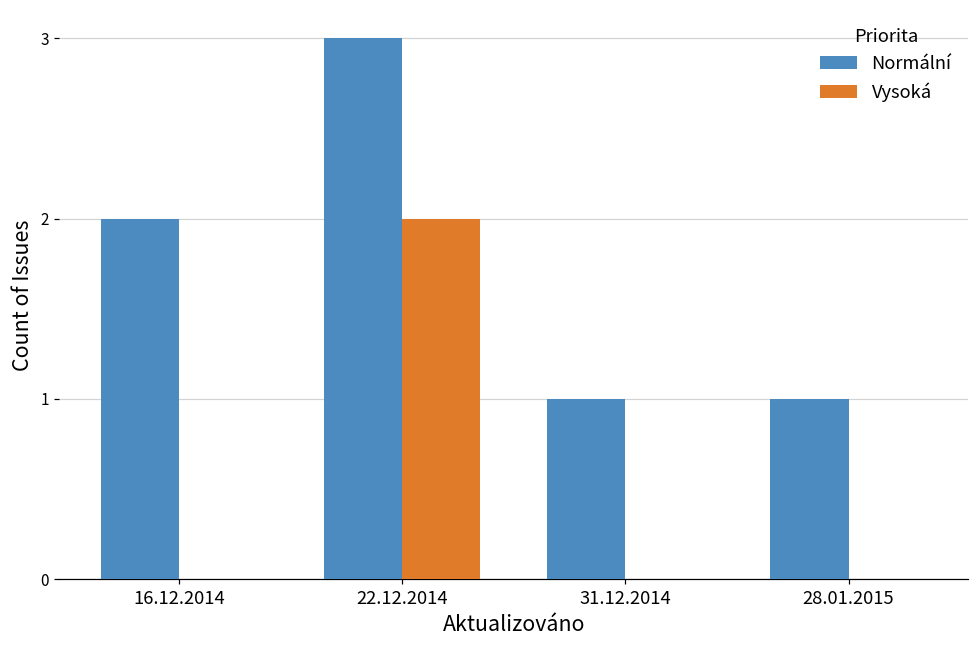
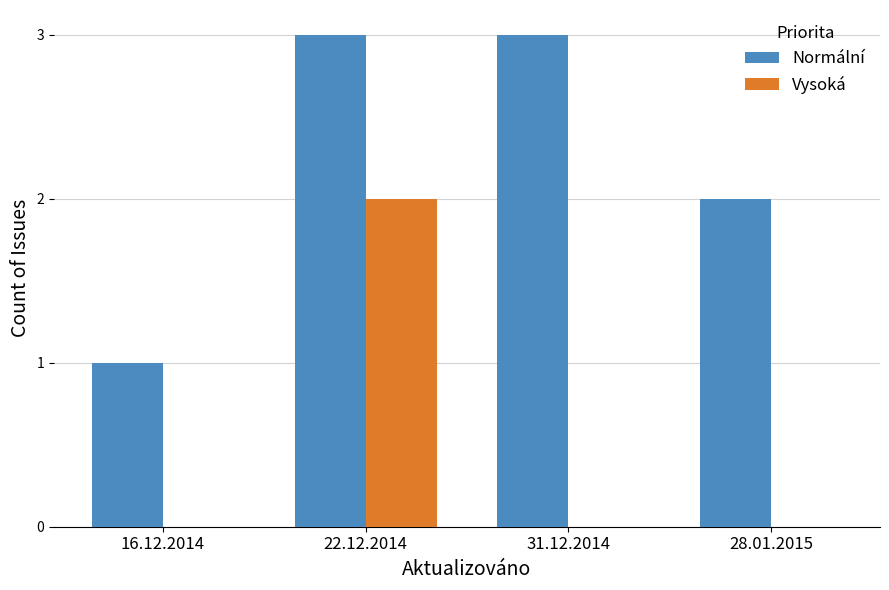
Normální, 16.12.2014: 2 -> 1
Normální, 31.12.2014: 1 -> 3
Normální, 28.01.2015: 1 -> 2
